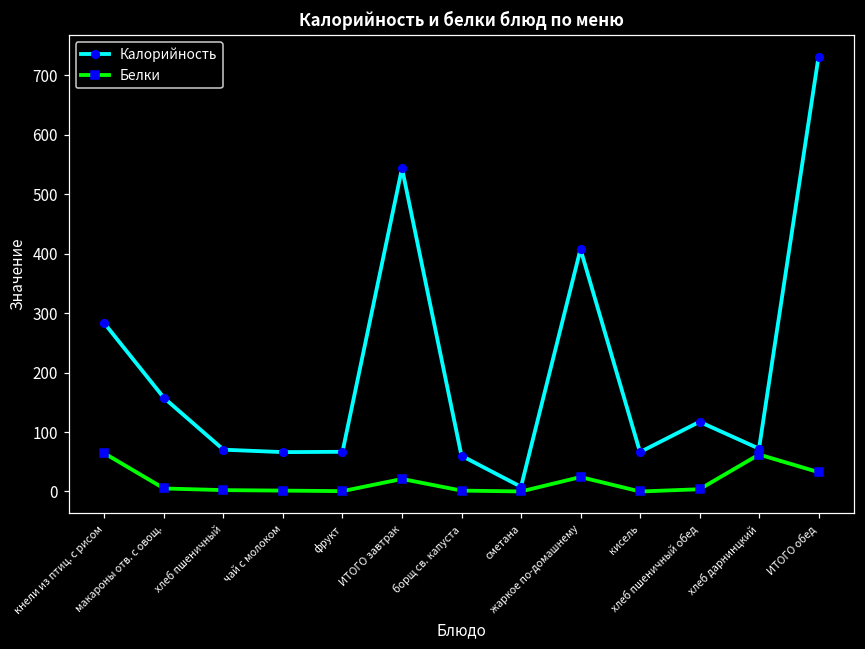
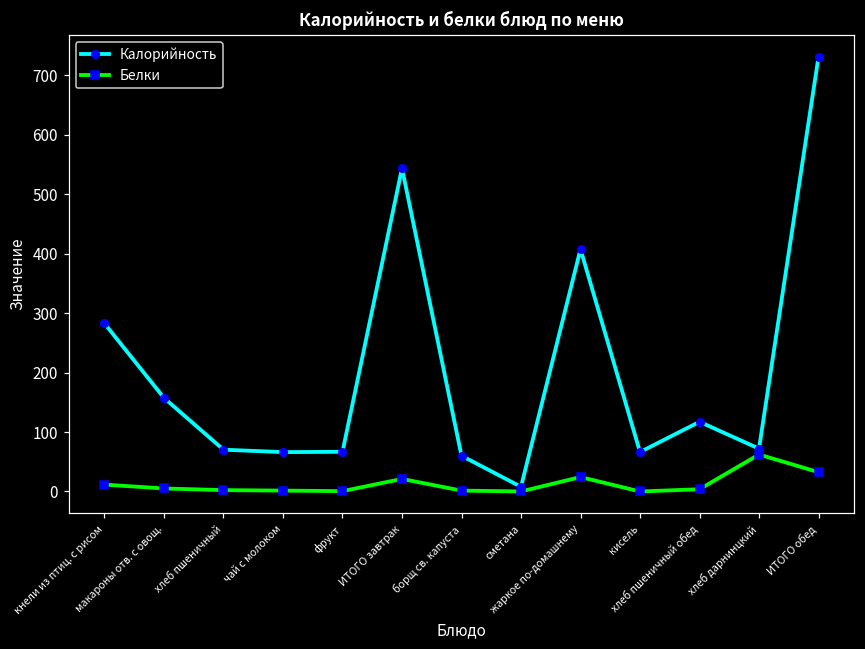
Белки, кнели из птиц. с рисом: 60 -> 10
